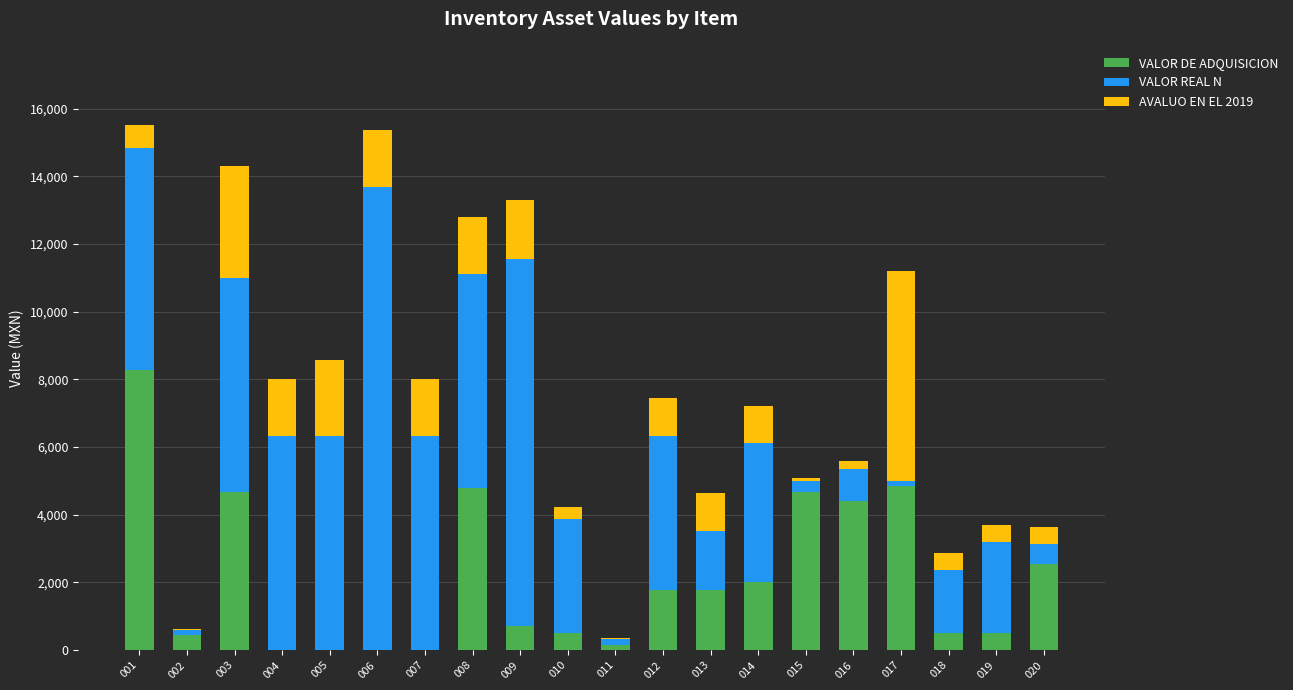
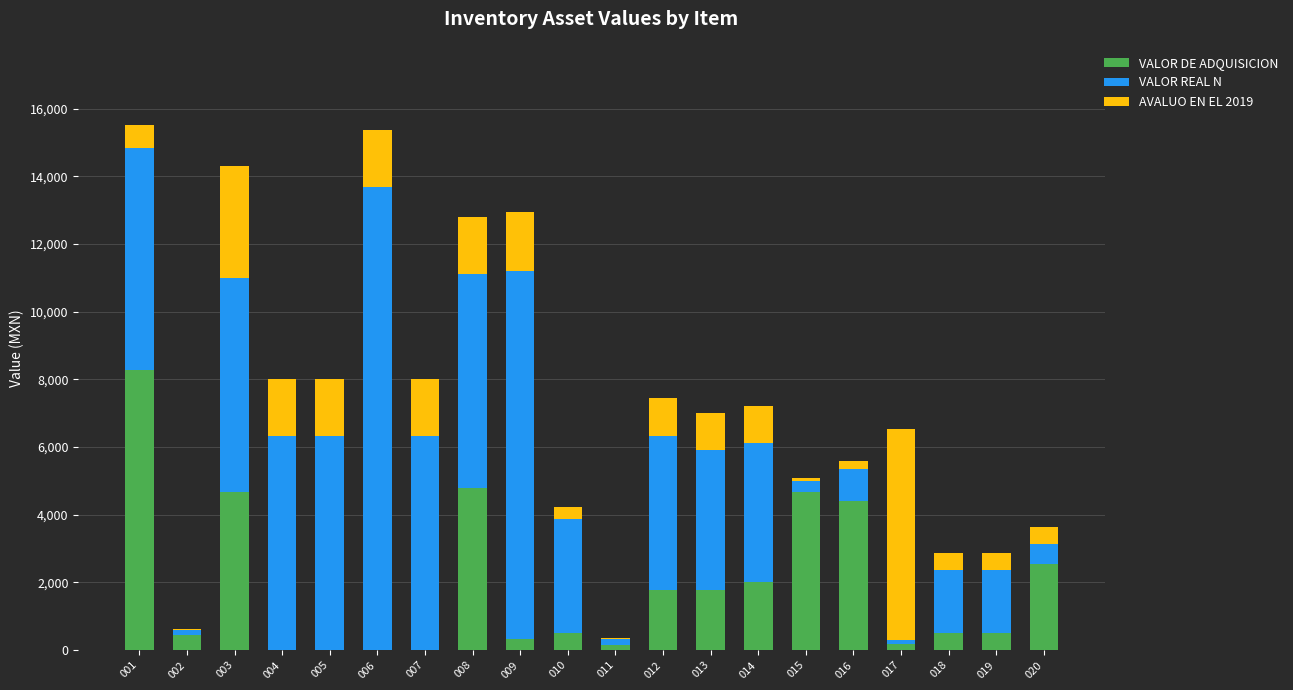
AVALUO EN EL 2019, 005: 2,300 -> 1,700
VALOR DE ADQUISICION, 009: 700 -> 300
VALOR REAL N, 013: 1,800 -> 4,100
VALOR DE ADQUISICION, 017: 4,800 -> 200
VALOR REAL N, 019: 2,700 -> 1,900
